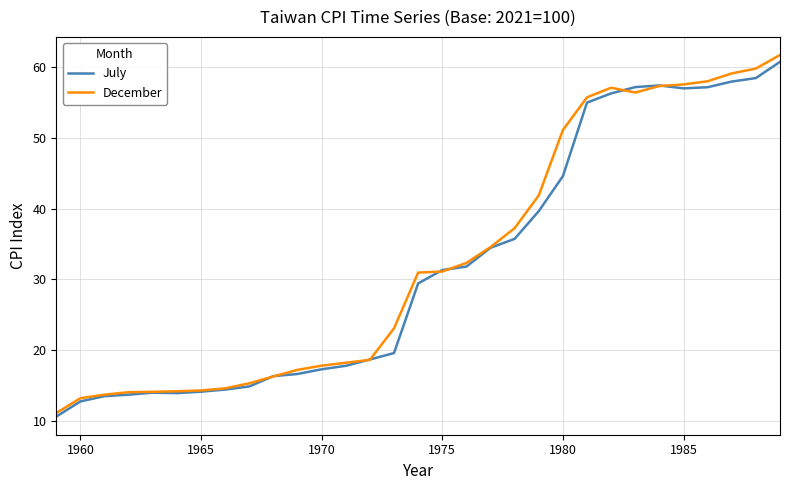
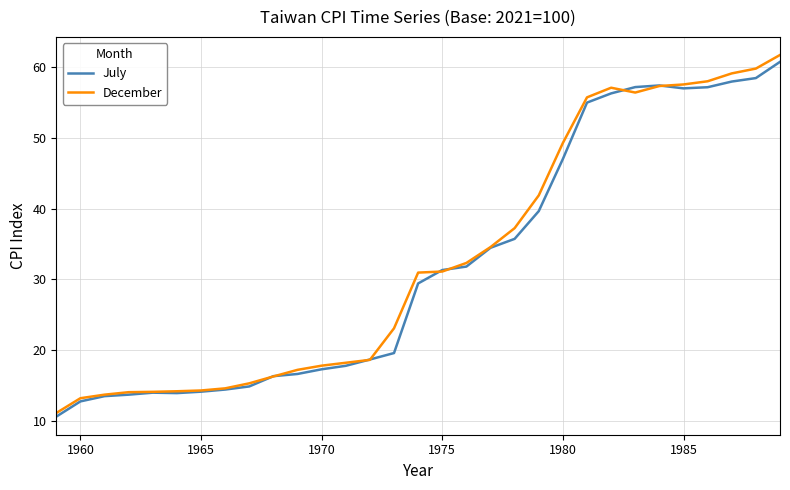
July, 1980: 45 -> 47
December, 1980: 51 -> 49
